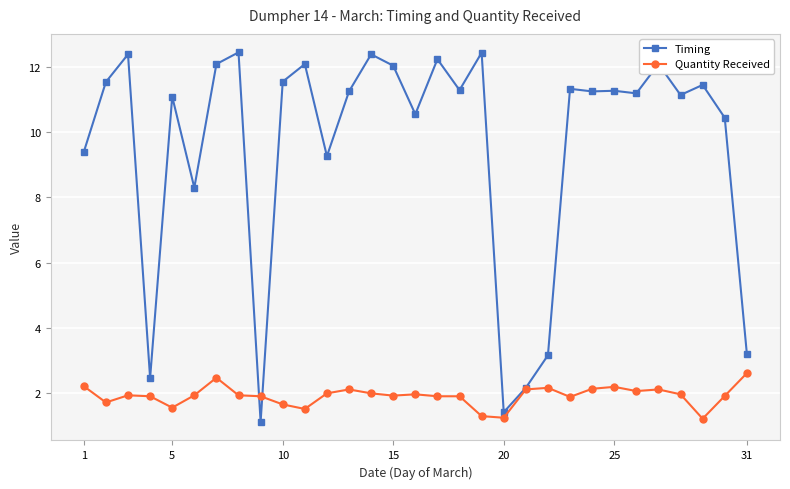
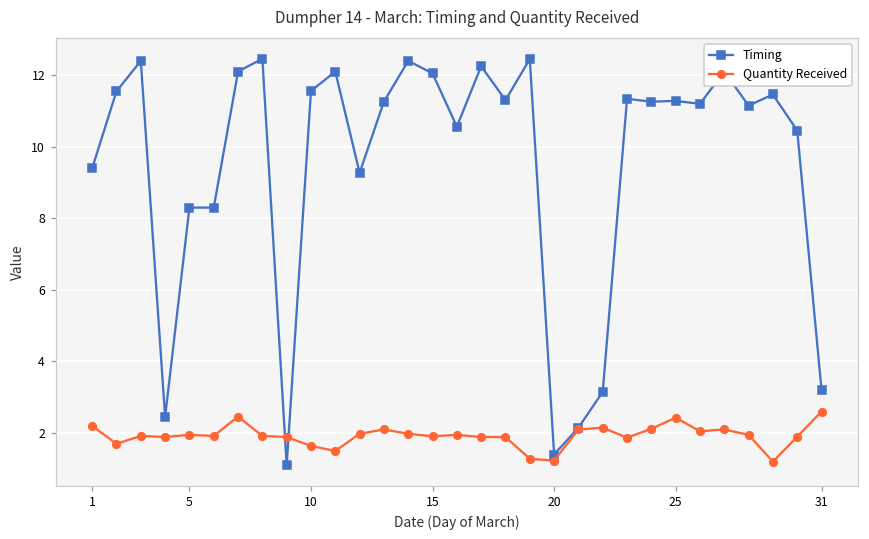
Timing, 5: 11.1 -> 8.3
Quantity Received, 5: 1.5 -> 2.0
Quantity Received, 25: 2.2 -> 2.4
